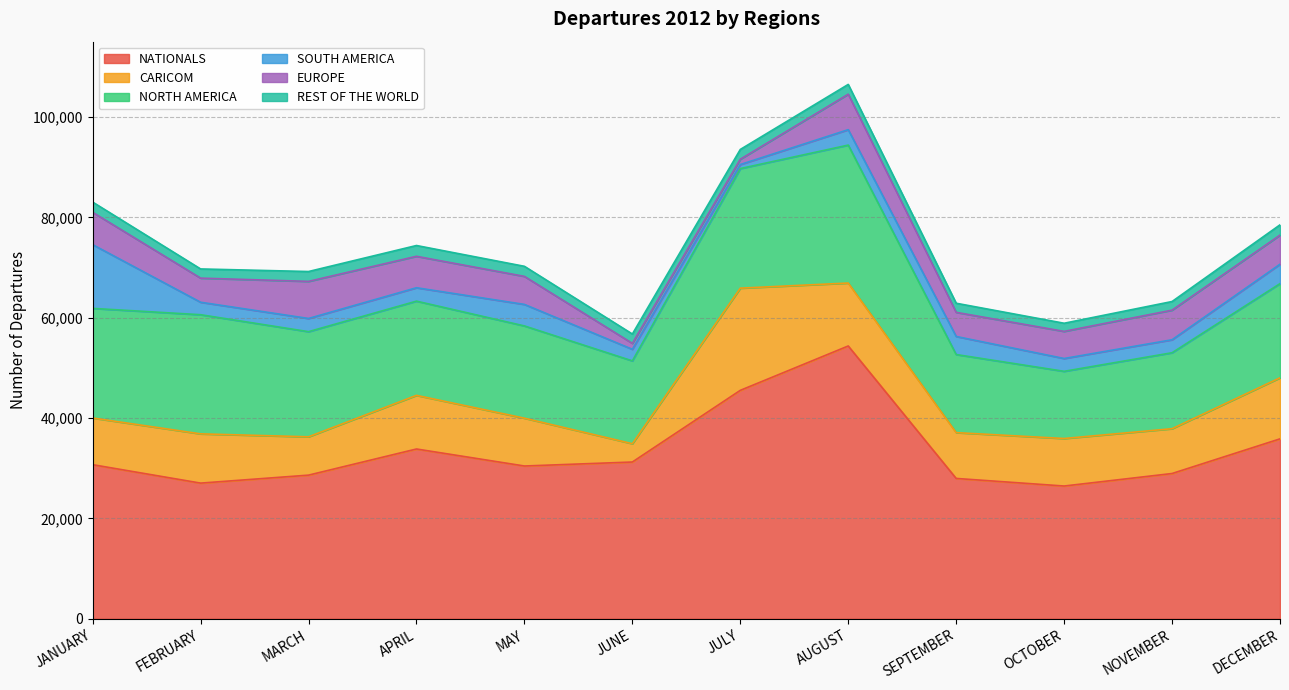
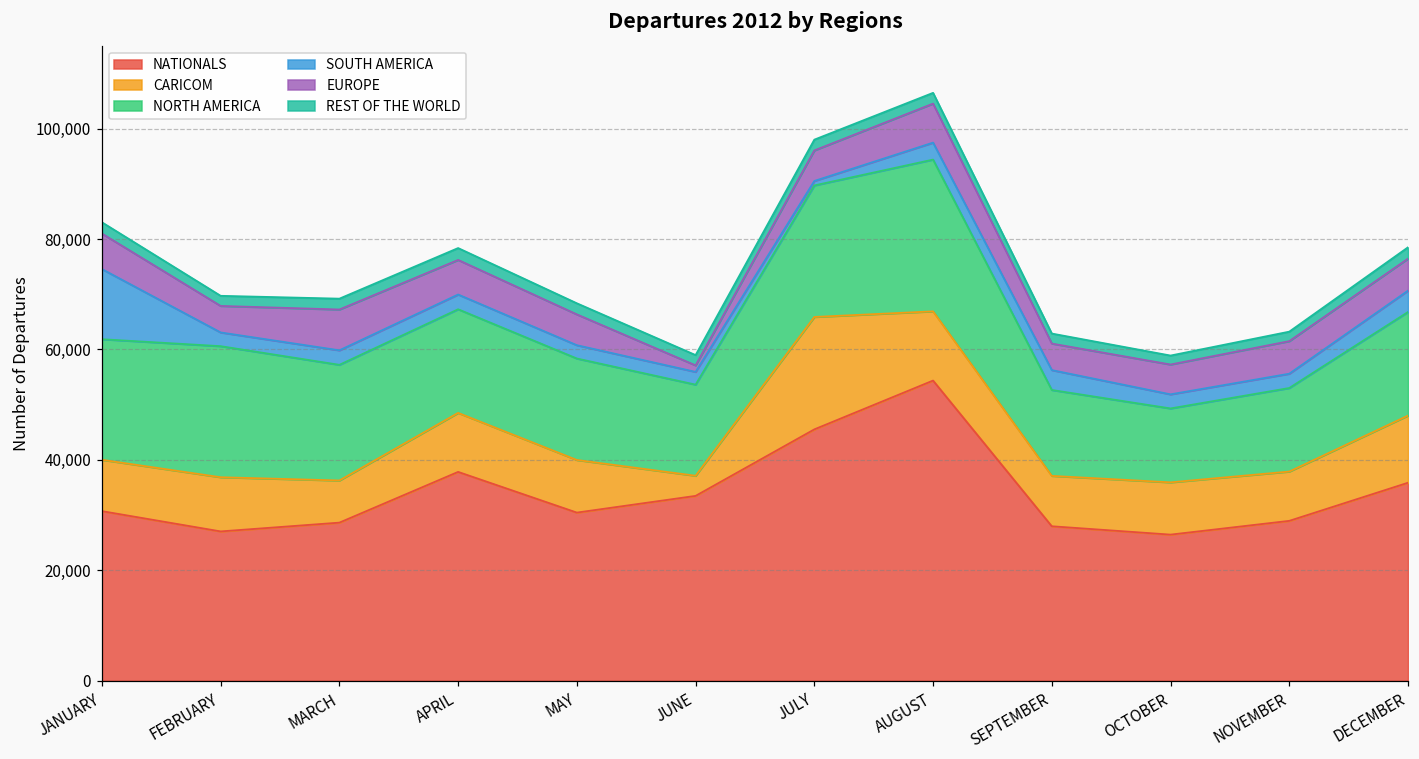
NATIONALS, APRIL: 34,000 -> 38,000
SOUTH AMERICA, MAY: 4,000 -> 2,000
NATIONALS, JUNE: 31,000 -> 33,000
EUROPE, JULY: 1,000 -> 6,000
